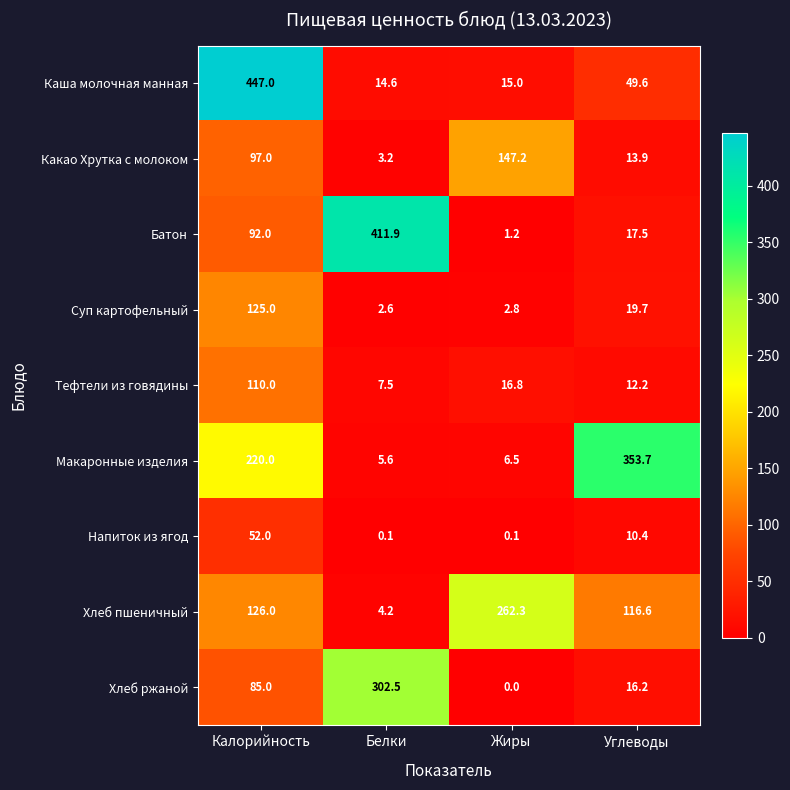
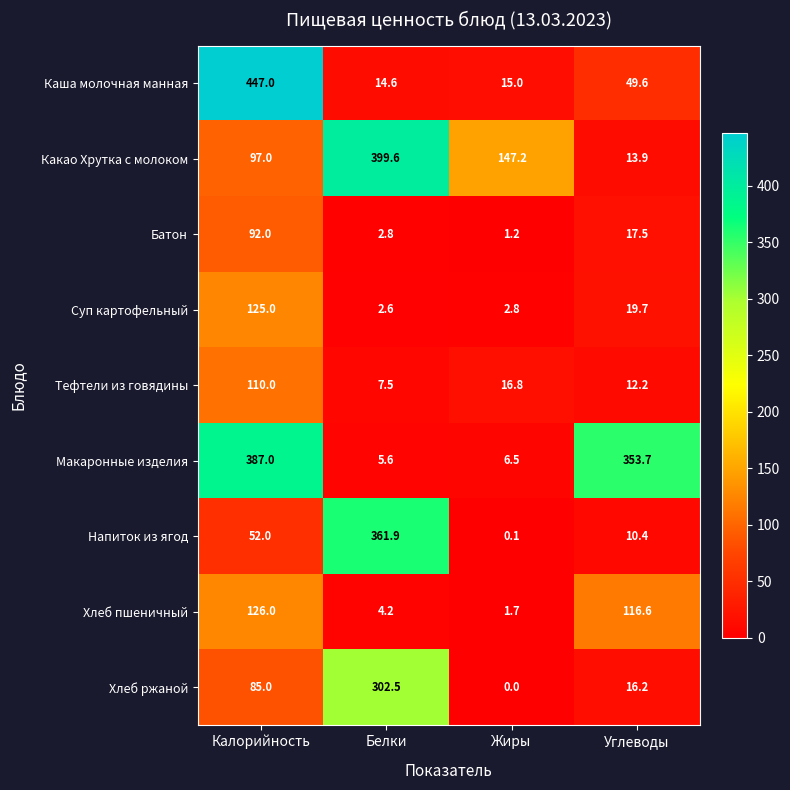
Какао Хрутка с молоком, Белки: 3.2 -> 399.6
Батон, Белки: 411.9 -> 2.8
Макаронные изделия, Калорийность: 220.0 -> 387.0
Напиток из ягод, Белки: 0.1 -> 361.9
Хлеб пшеничный, Жиры: 262.3 -> 1.7
